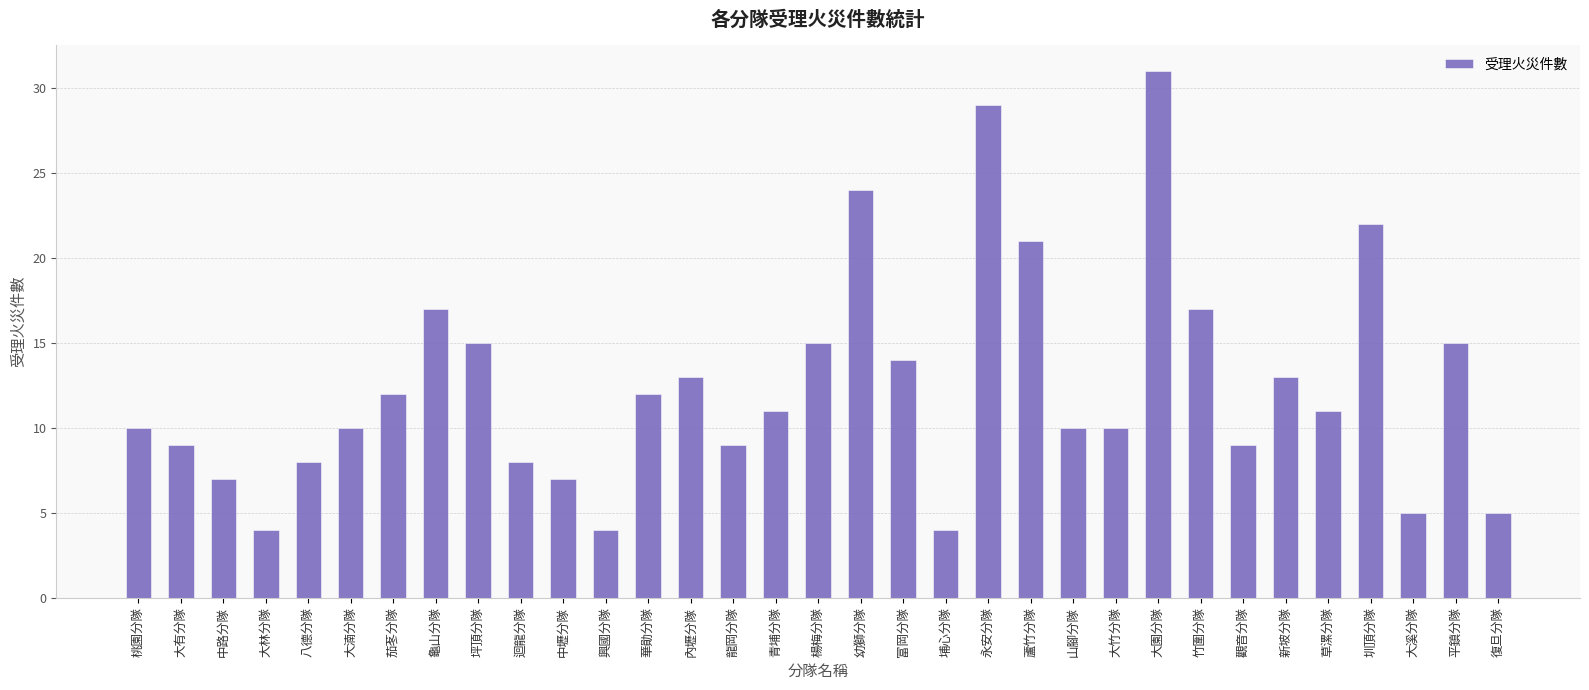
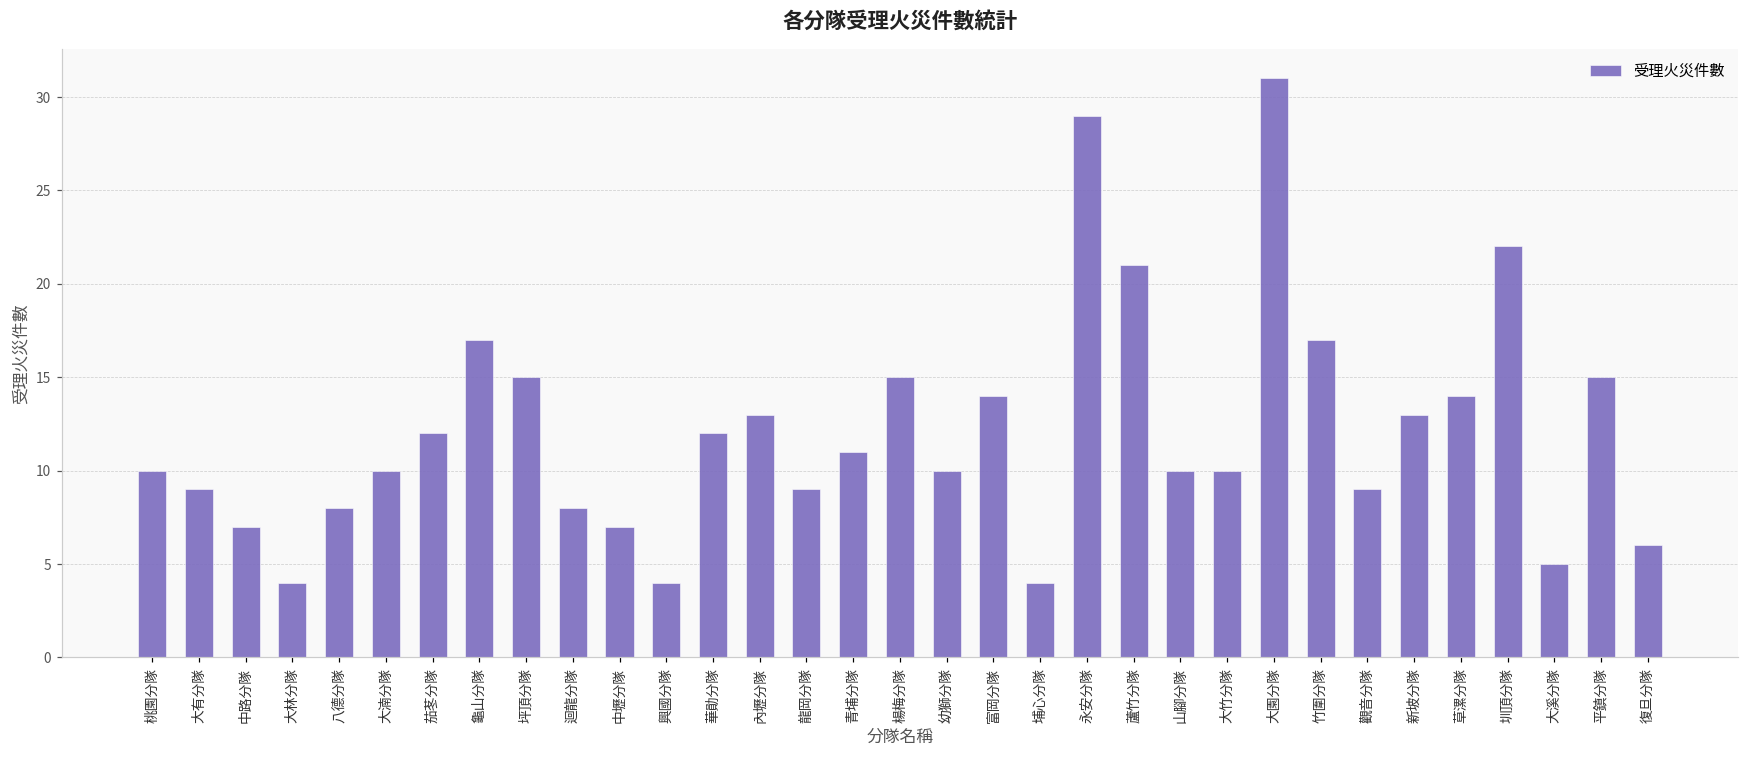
幼獅分隊: 24 -> 10
草漯分隊: 11 -> 14
復旦分隊: 5 -> 6
